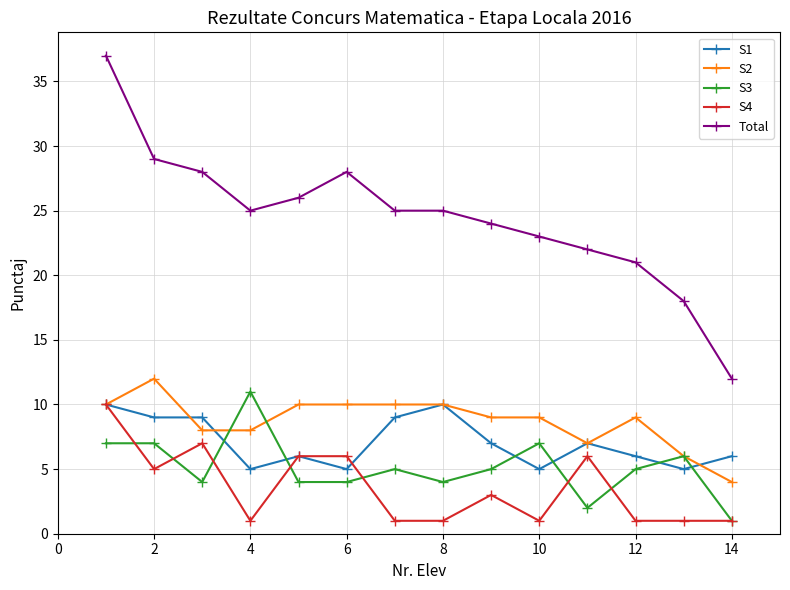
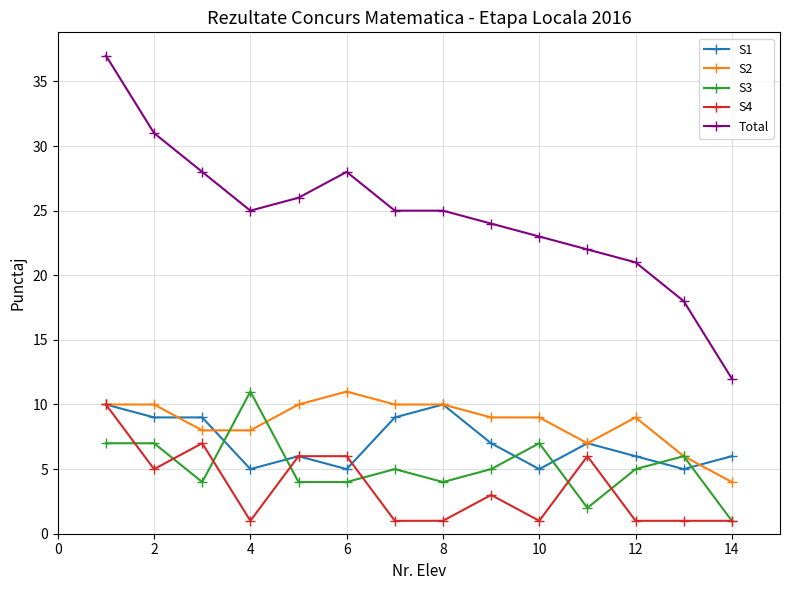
S2, 2: 12 -> 10
Total, 2: 29 -> 31
S2, 6: 10 -> 11
